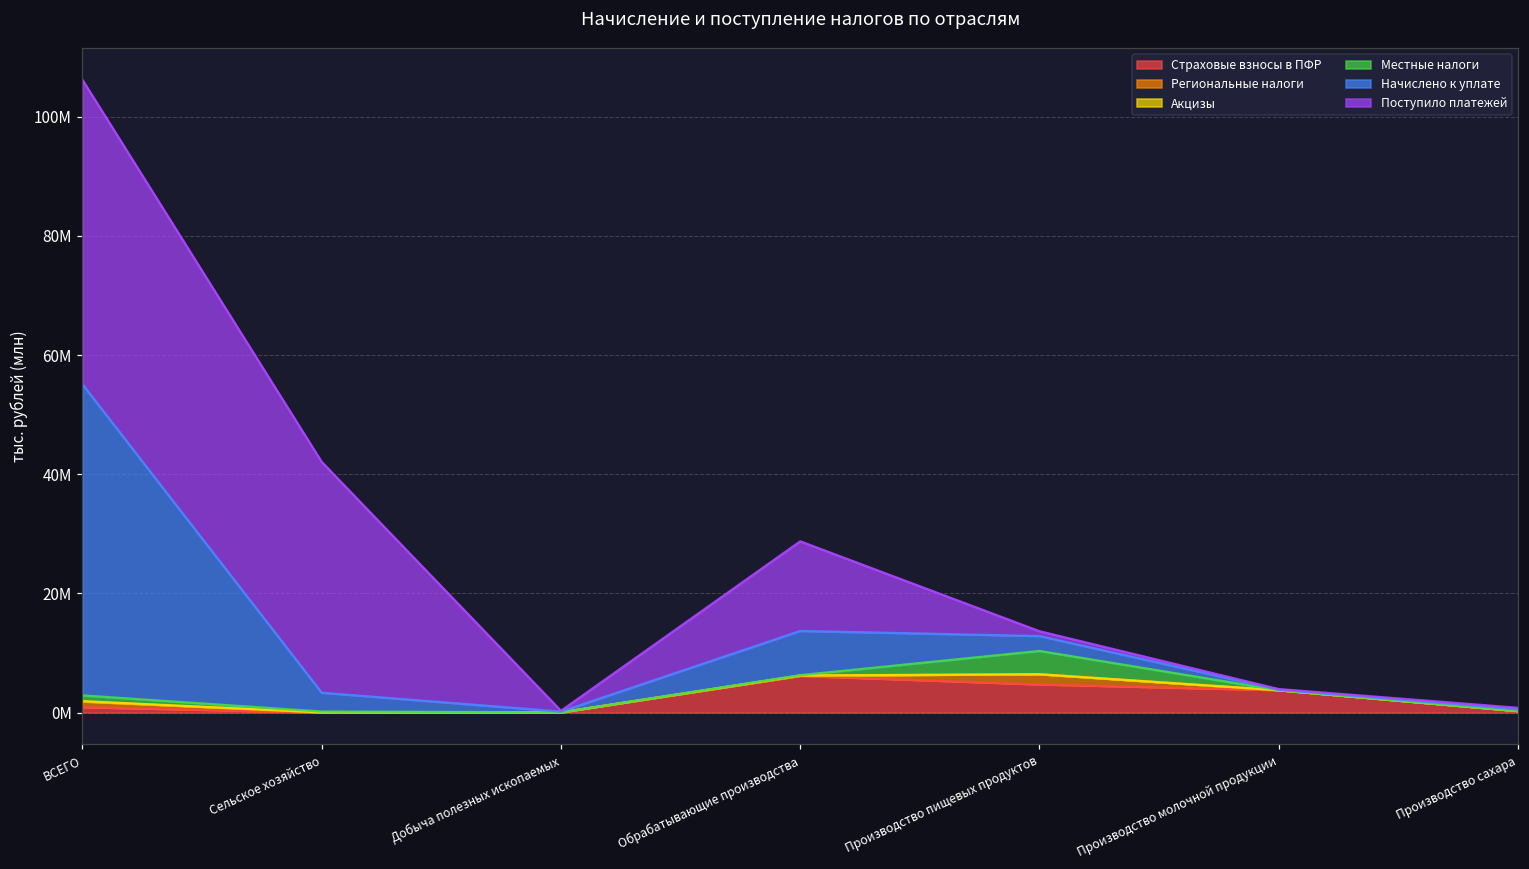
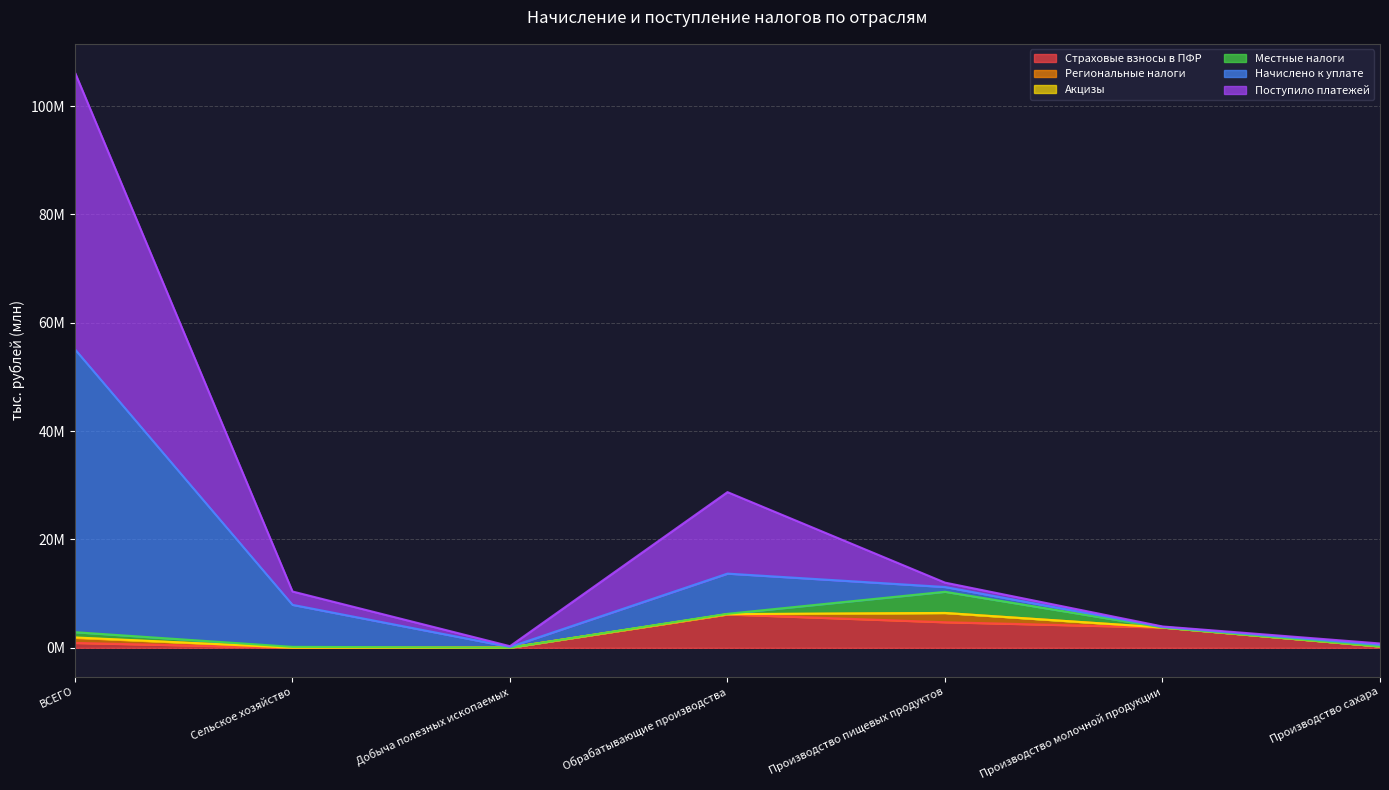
Начислено к уплате, Сельское хозяйство: 3000000 -> 8000000
Поступило платежей, Сельское хозяйство: 39000000 -> 2000000
Начислено к уплате, Производство пищевых продуктов: 2000000 -> 1000000
